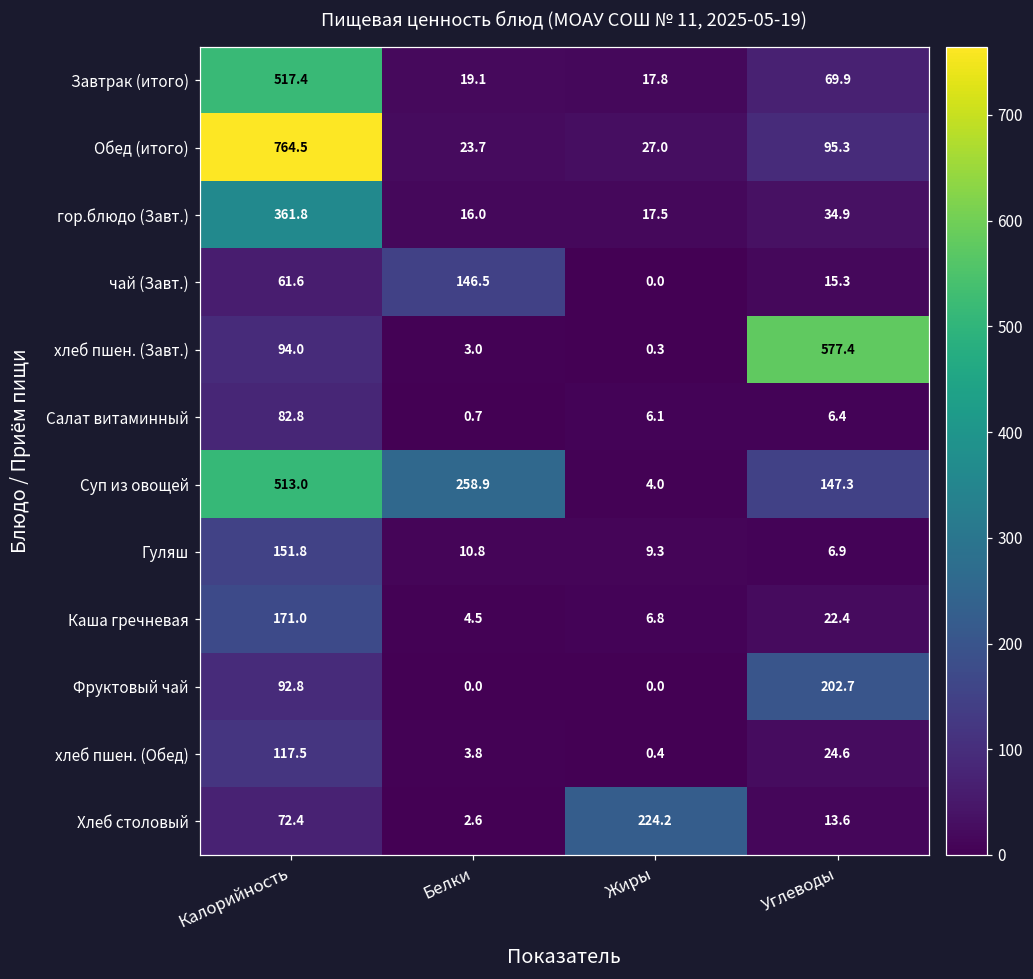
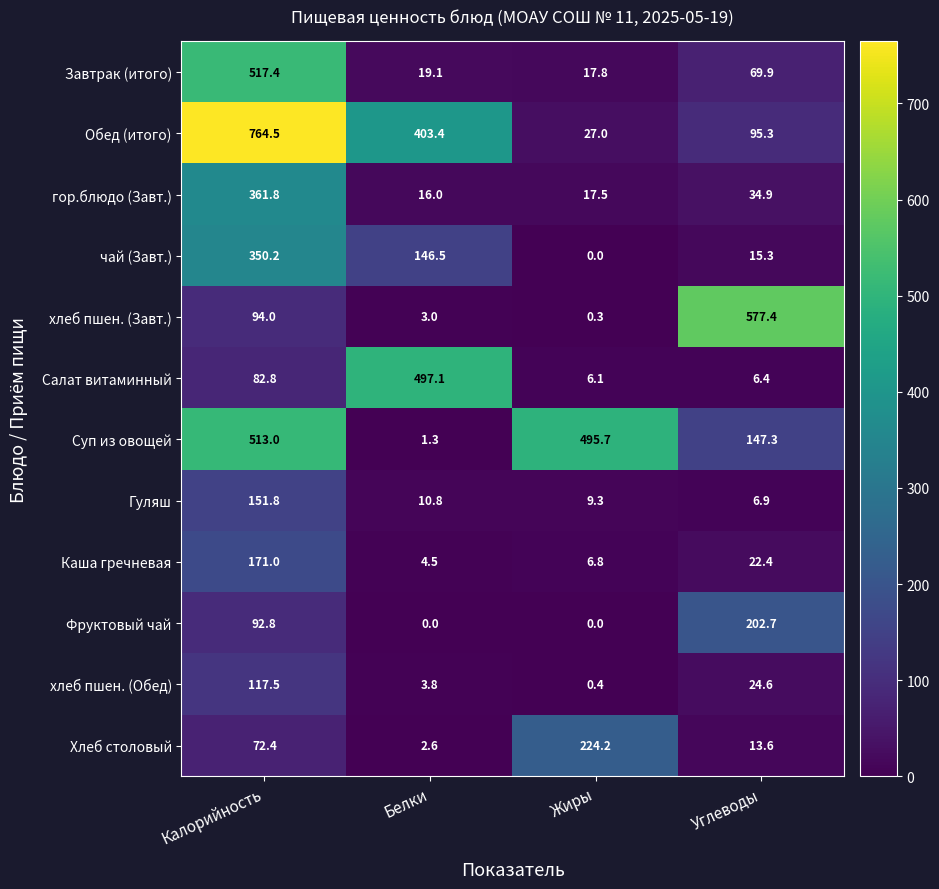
Обед (итого), Белки: 23.7 -> 403.4
чай (Завт.), Калорийность: 61.6 -> 350.2
Салат витаминный, Белки: 0.7 -> 497.1
Суп из овощей, Белки: 258.9 -> 1.3
Суп из овощей, Жиры: 4.0 -> 495.7
